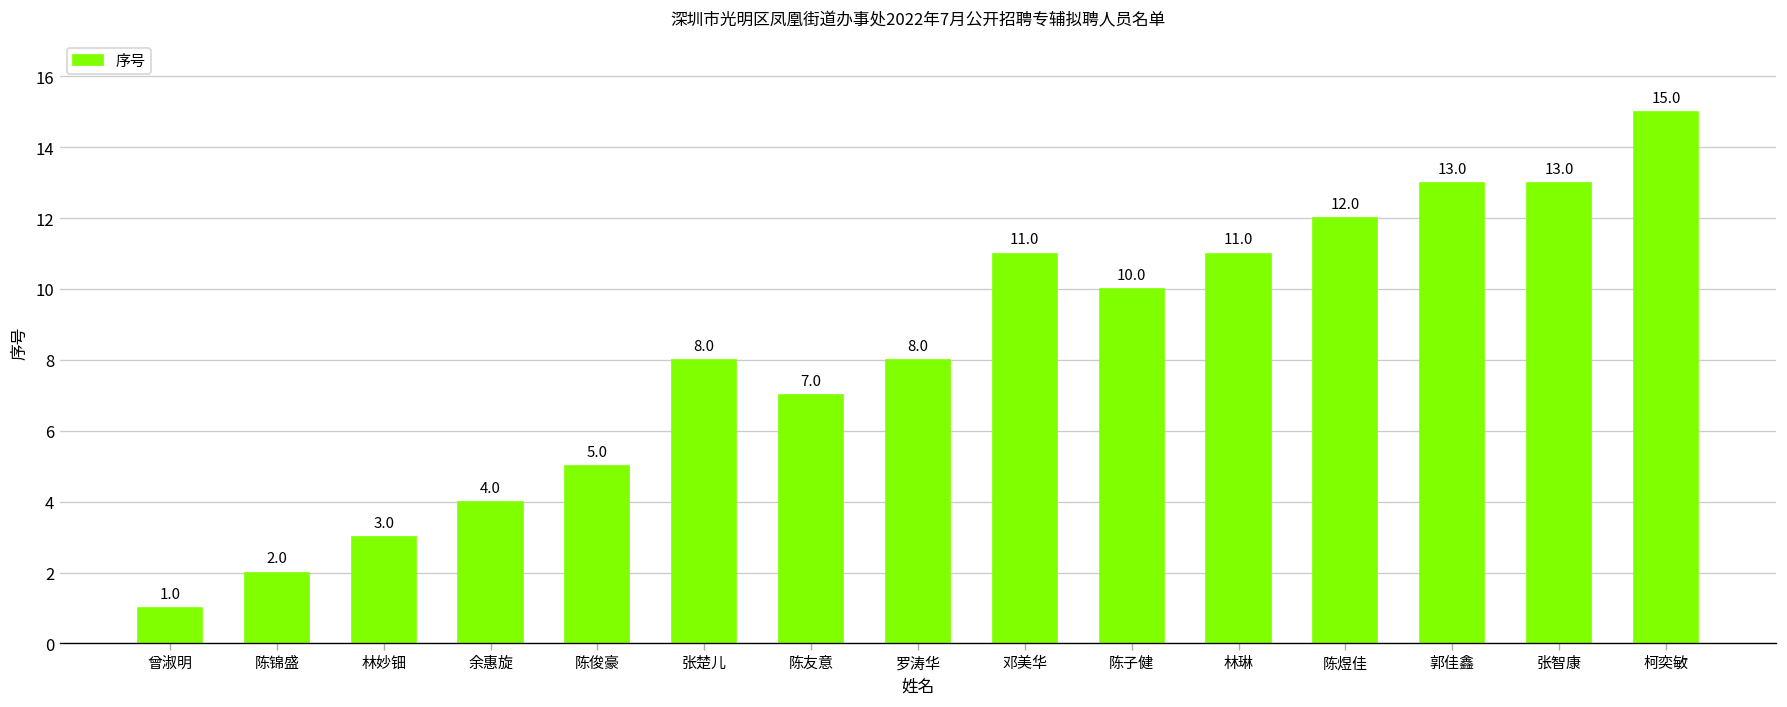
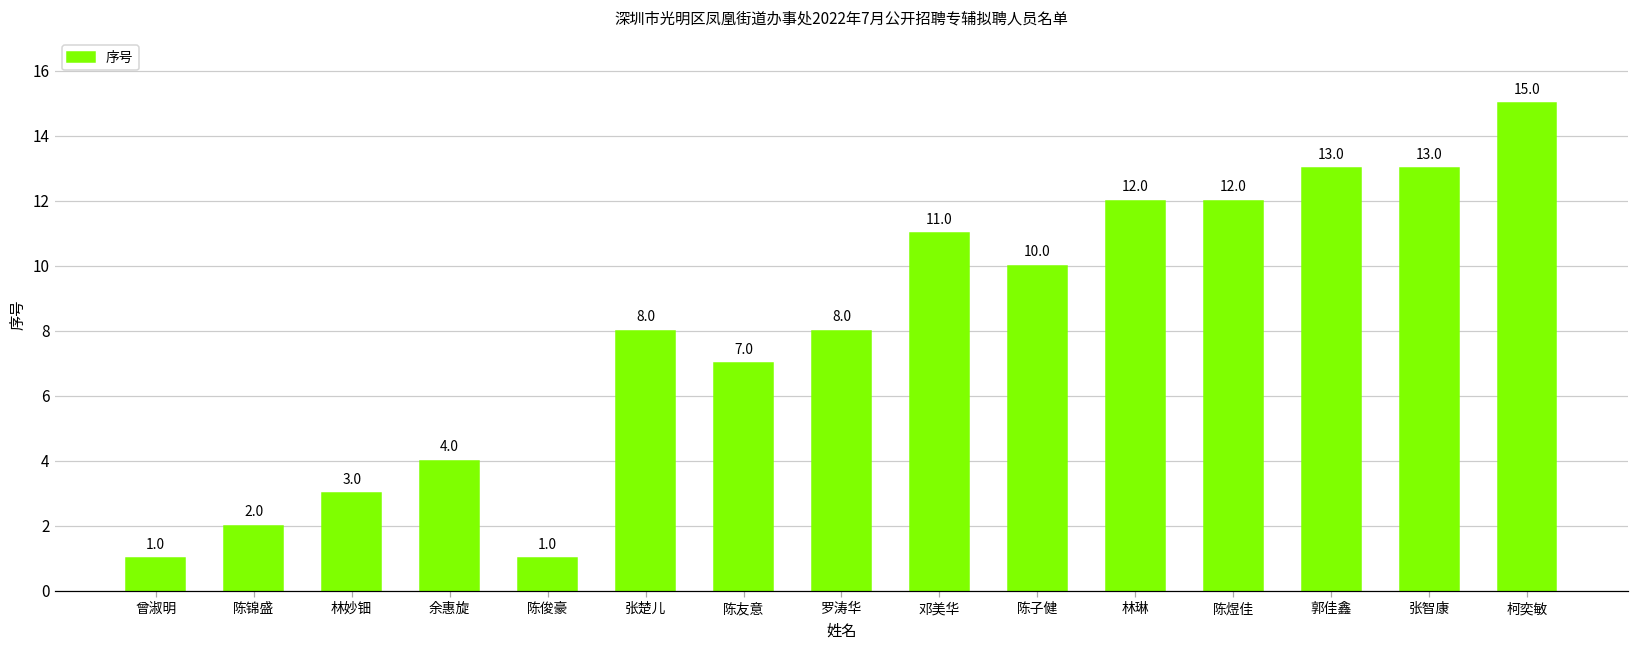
陈俊豪: 5.0 -> 1.0
林琳: 11.0 -> 12.0
